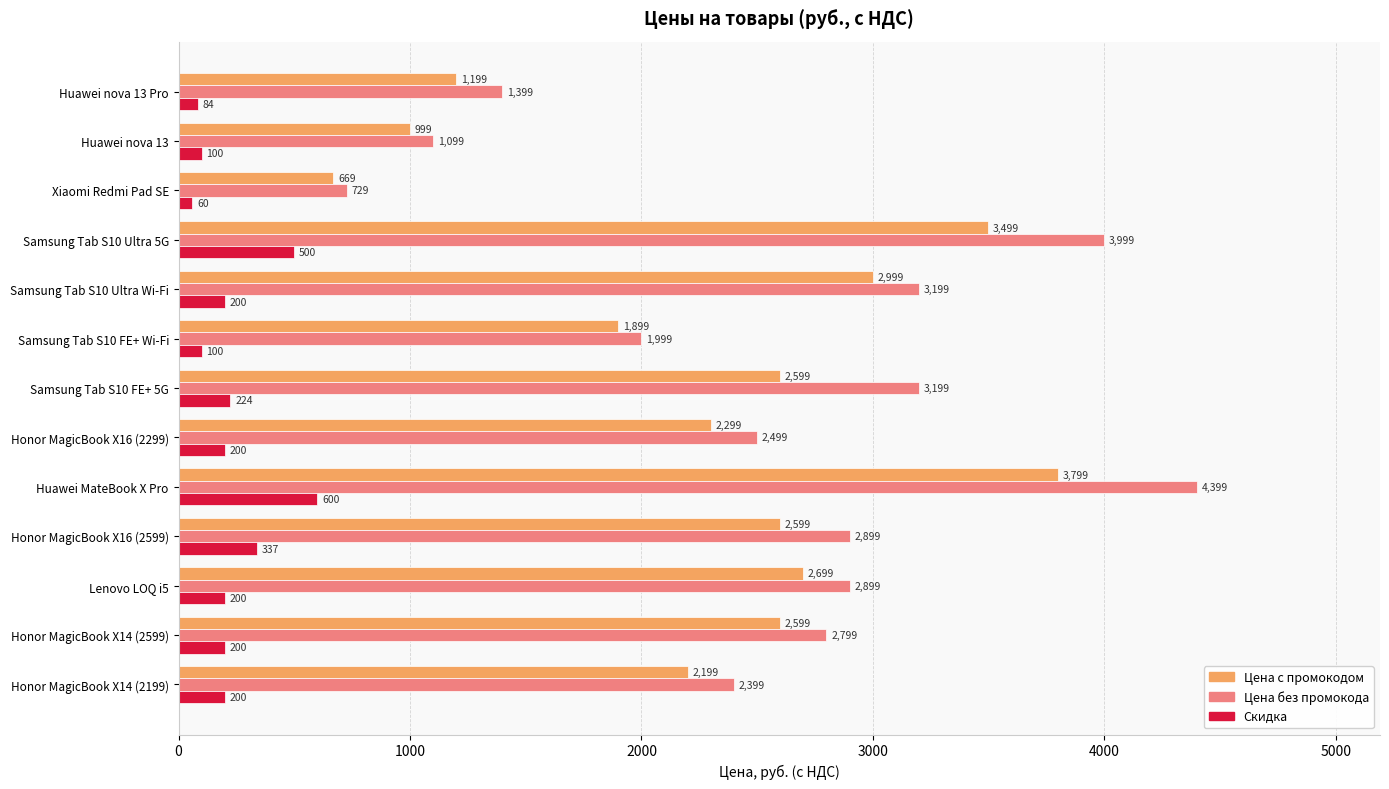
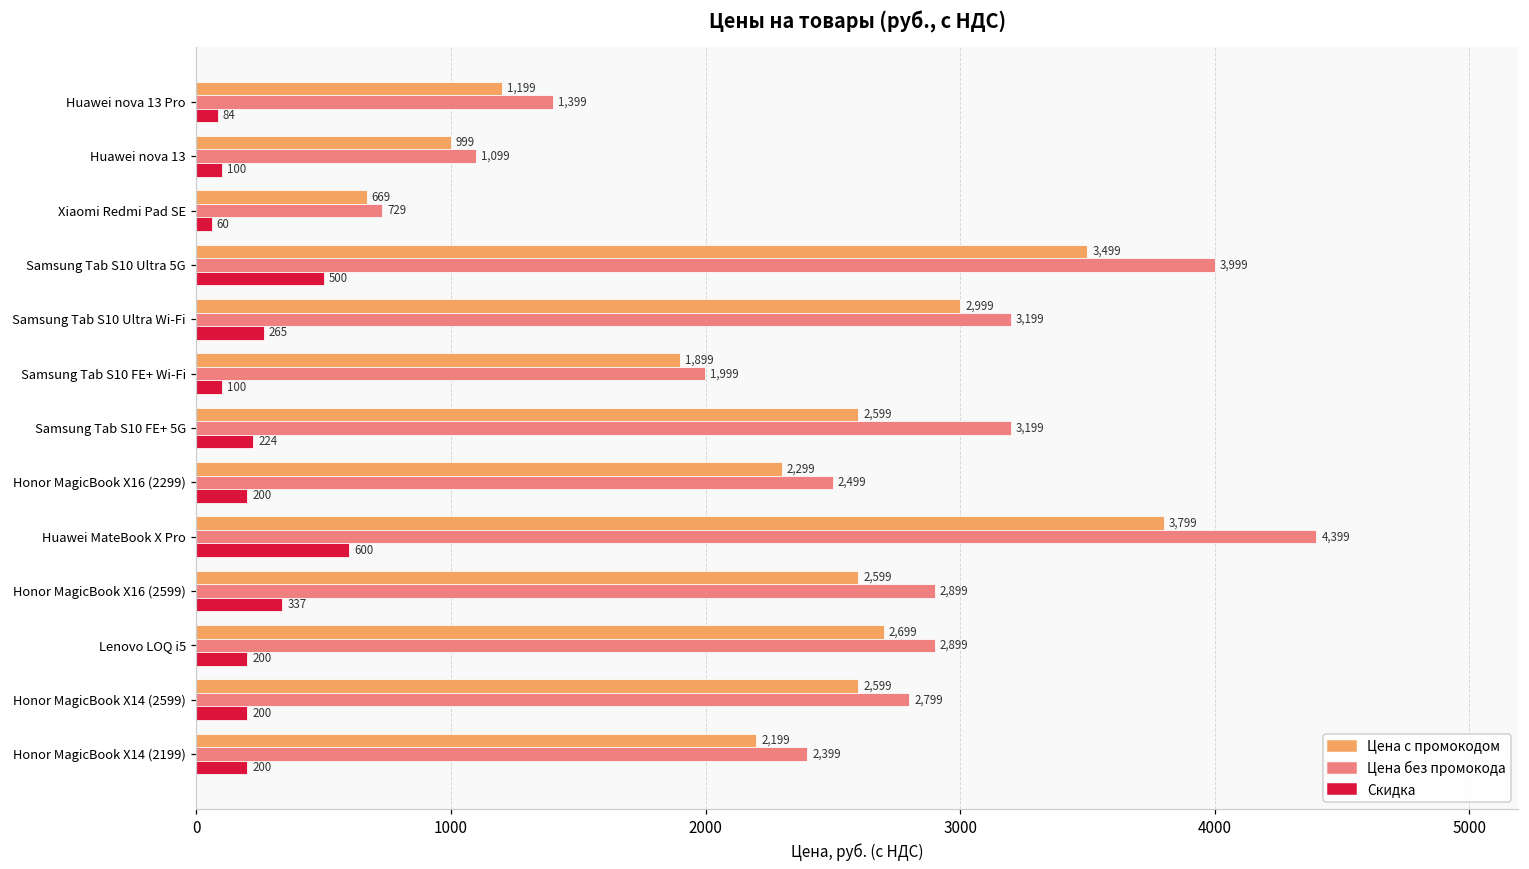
Скидка, Samsung Tab S10 Ultra Wi-Fi: 200 -> 265
